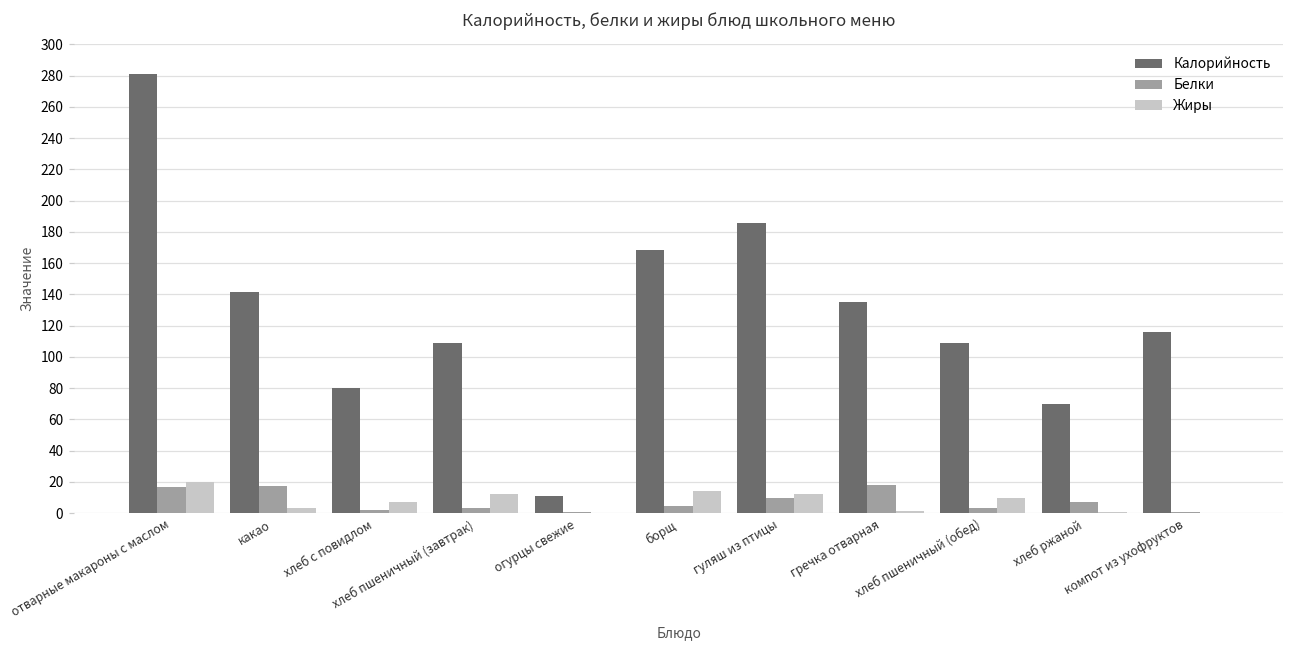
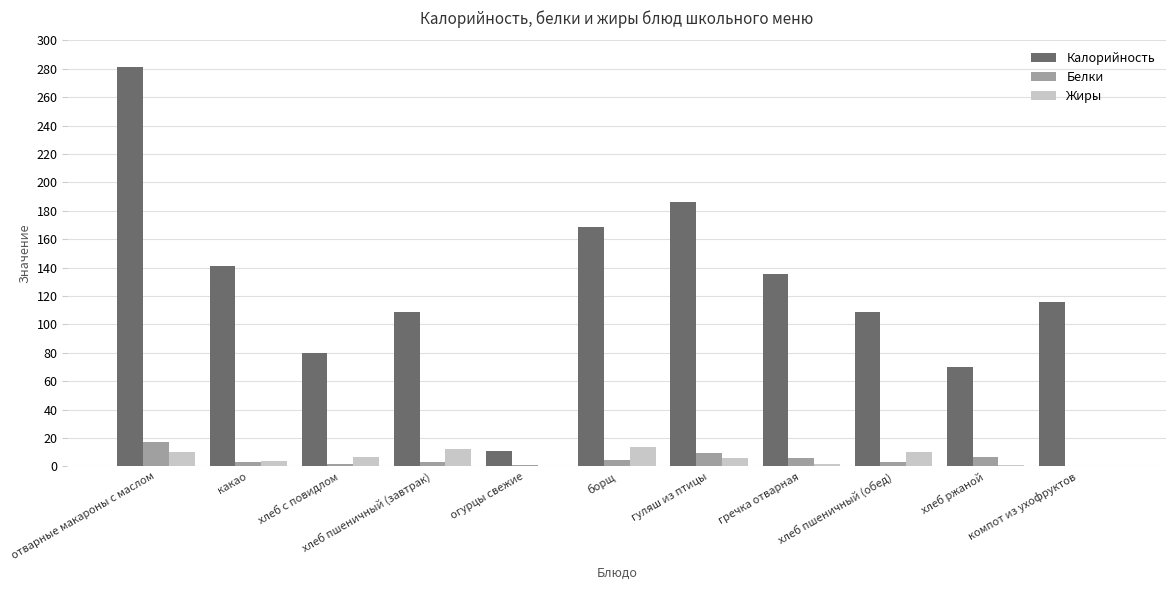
Жиры, отварные макароны с маслом: 20 -> 10
Белки, какао: 17 -> 3
Жиры, гуляш из птицы: 12 -> 6
Белки, гречка отварная: 18 -> 6
